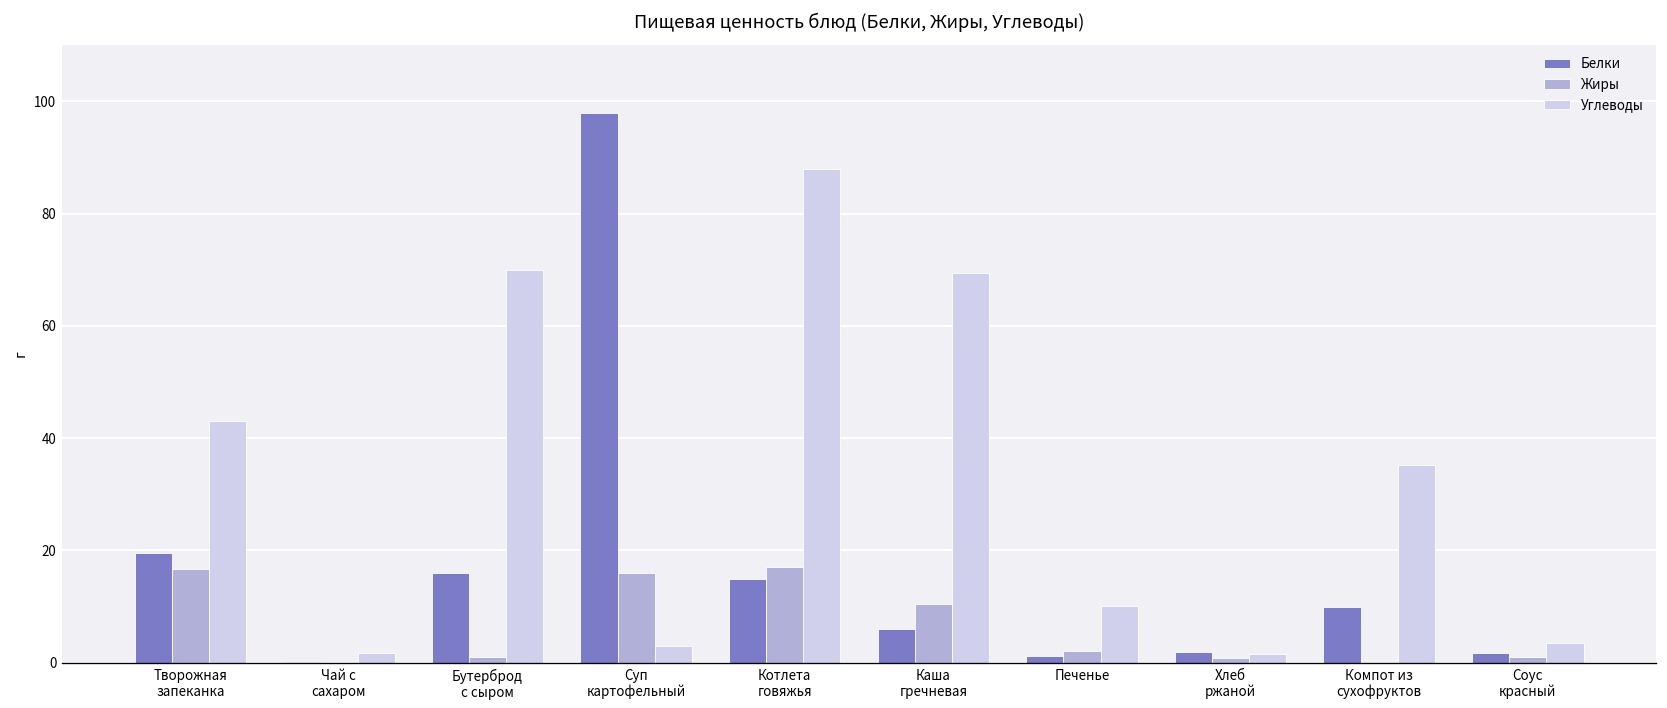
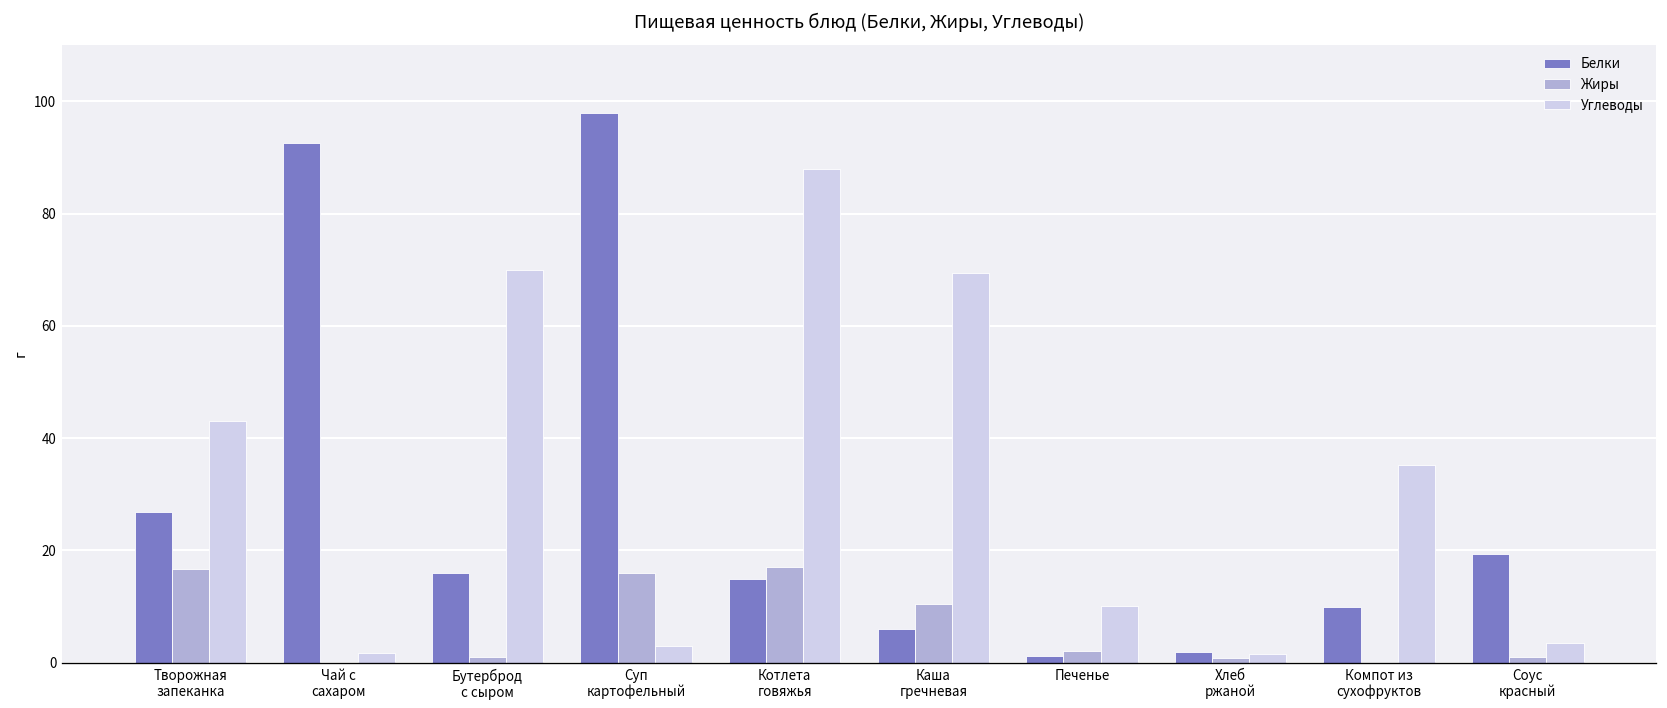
Белки, Творожная запеканка: 20 -> 27
Белки, Чай с сахаром: 0 -> 93
Белки, Соус красный: 2 -> 19
